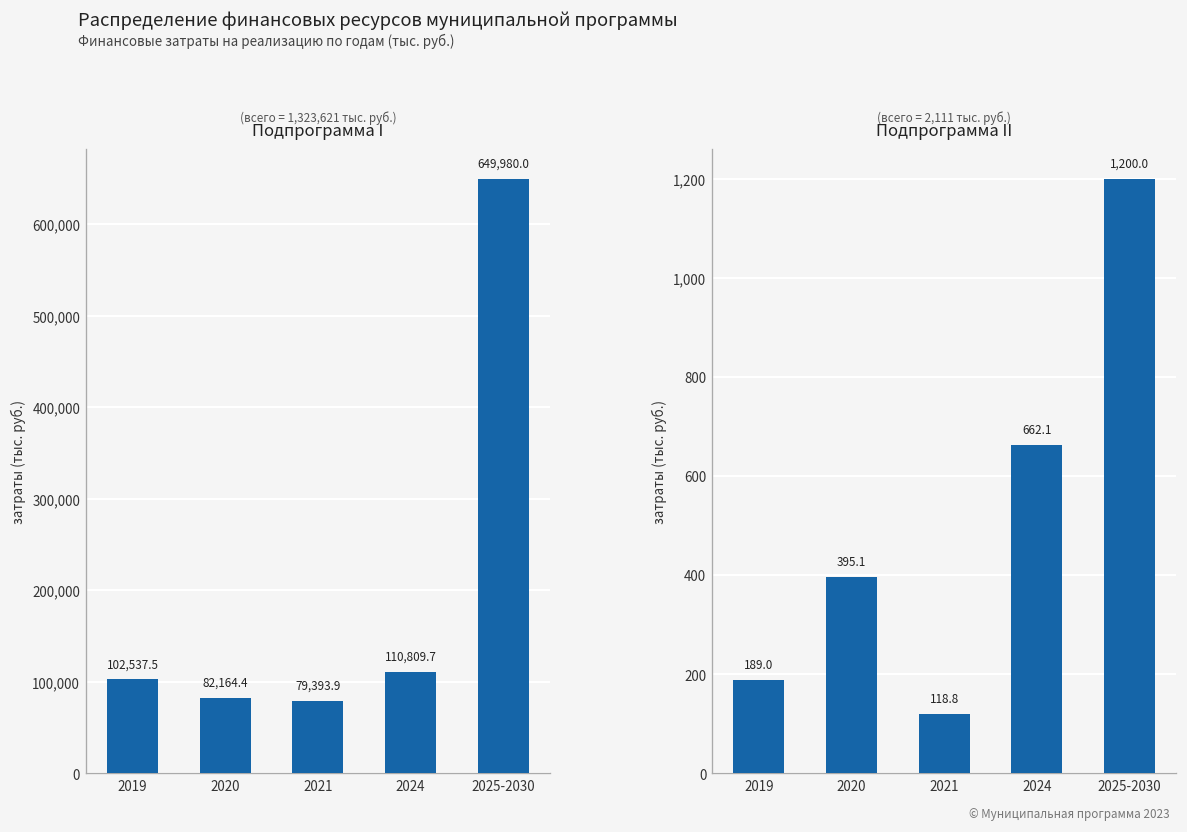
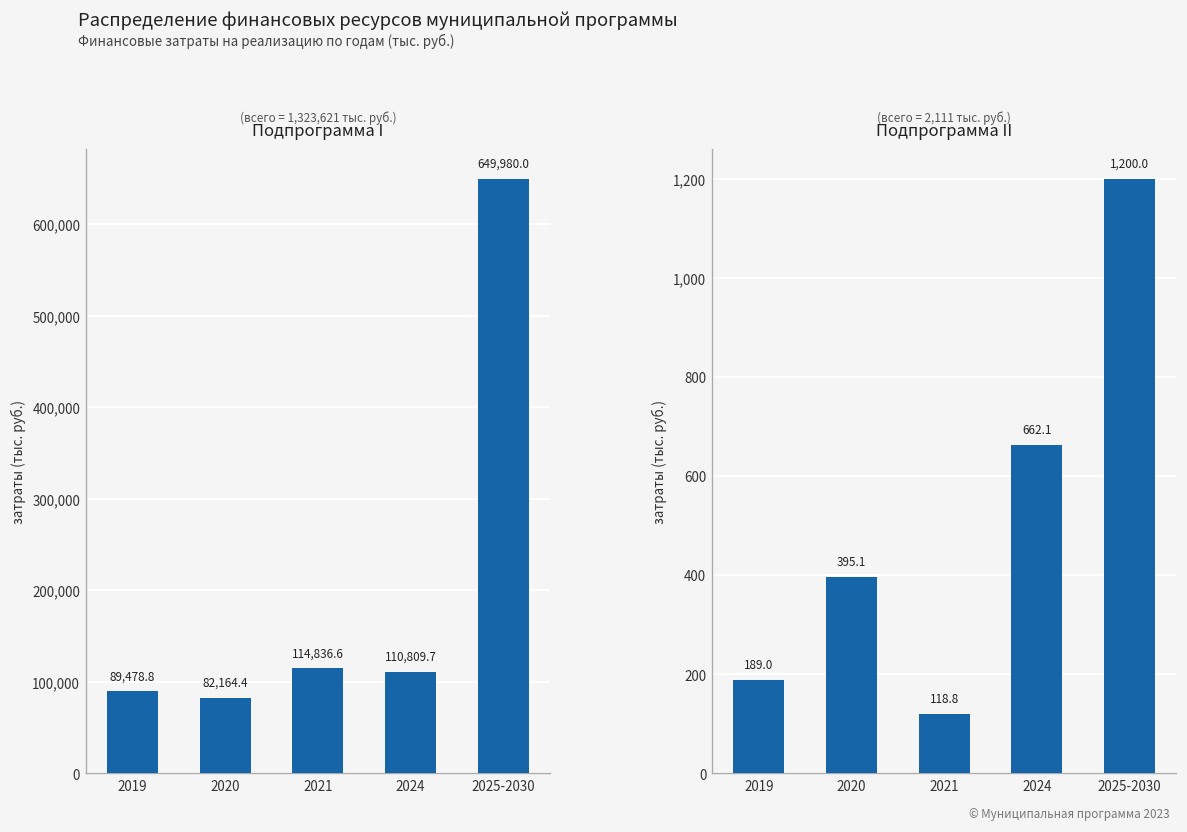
Подпрограмма I, 2019: 102,537.5 -> 89,478.8
Подпрограмма I, 2021: 79,393.9 -> 114,836.6
